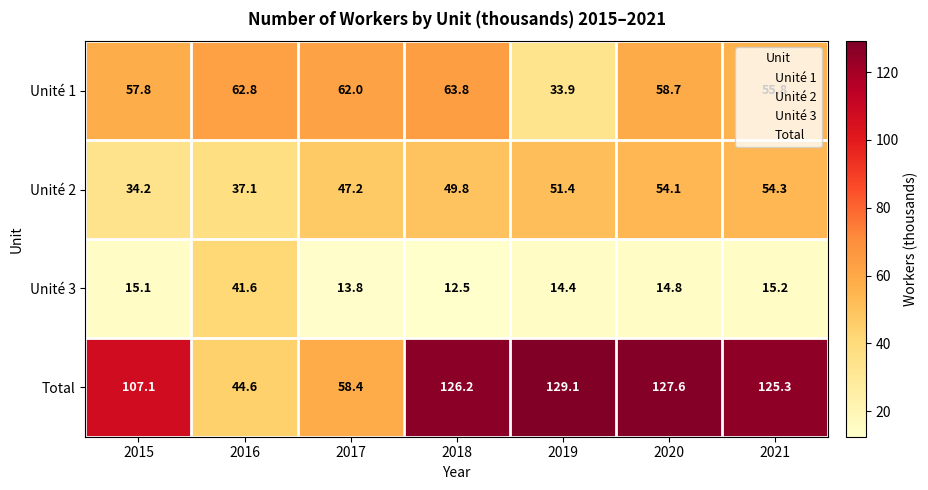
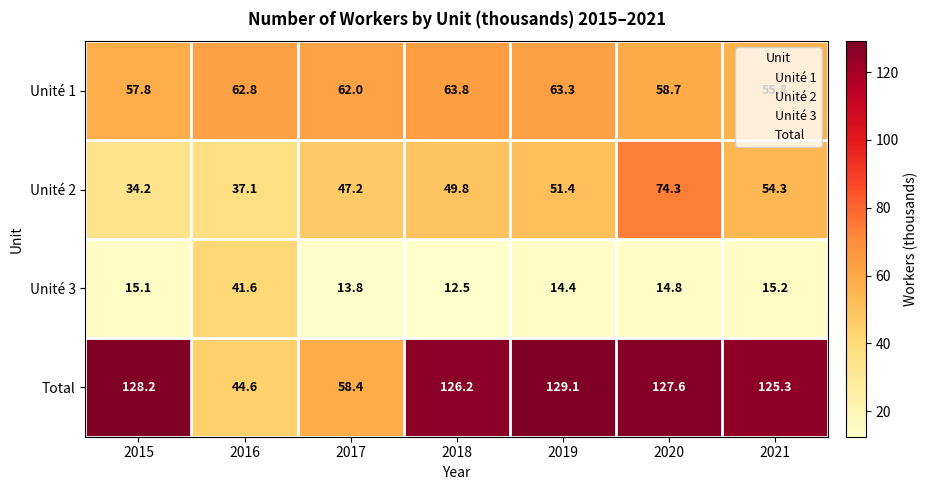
Unité 1, 2019: 33.9 -> 63.3
Unité 2, 2020: 54.1 -> 74.3
Total, 2015: 107.1 -> 128.2
